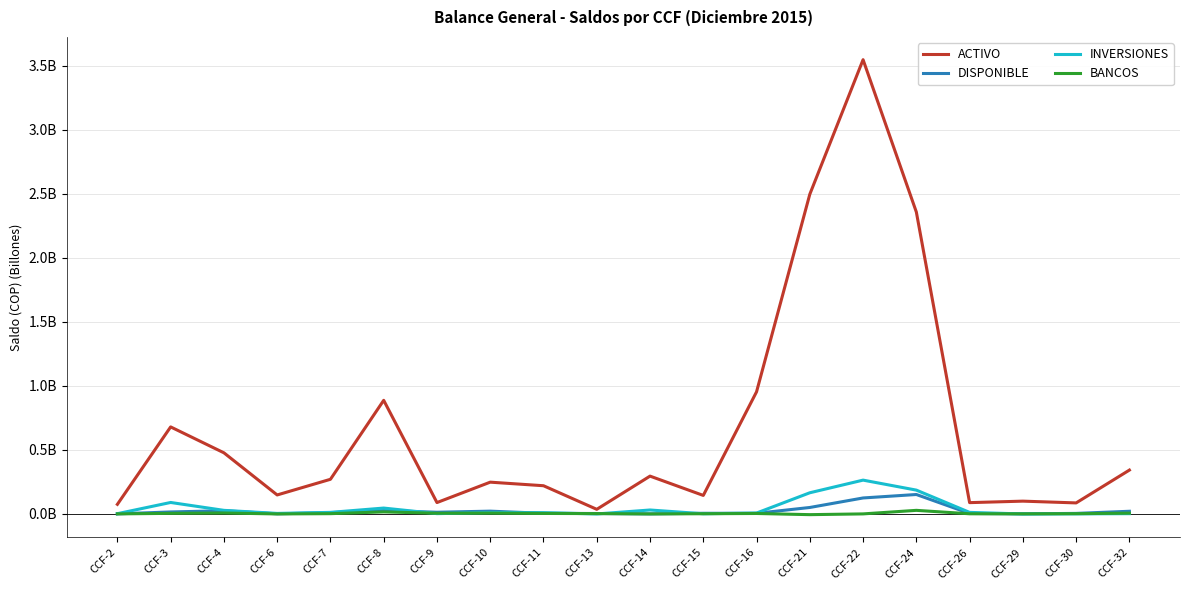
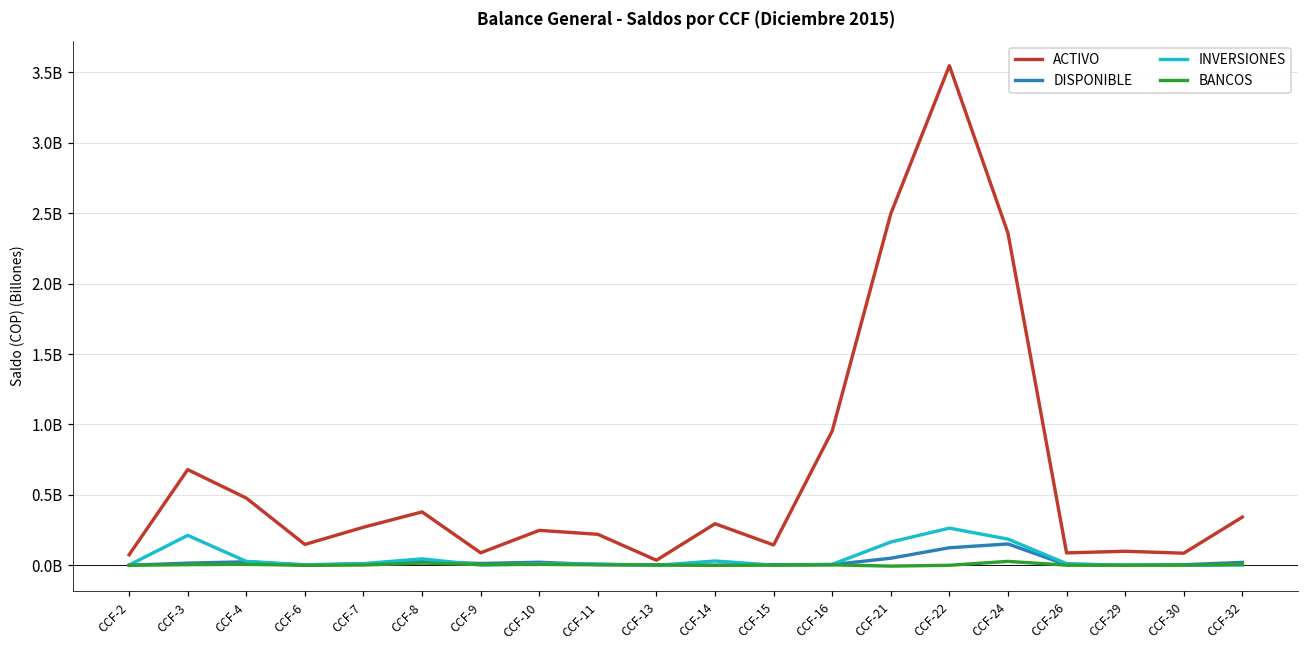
INVERSIONES, CCF-3: 90000000 -> 210000000
ACTIVO, CCF-8: 890000000 -> 380000000
